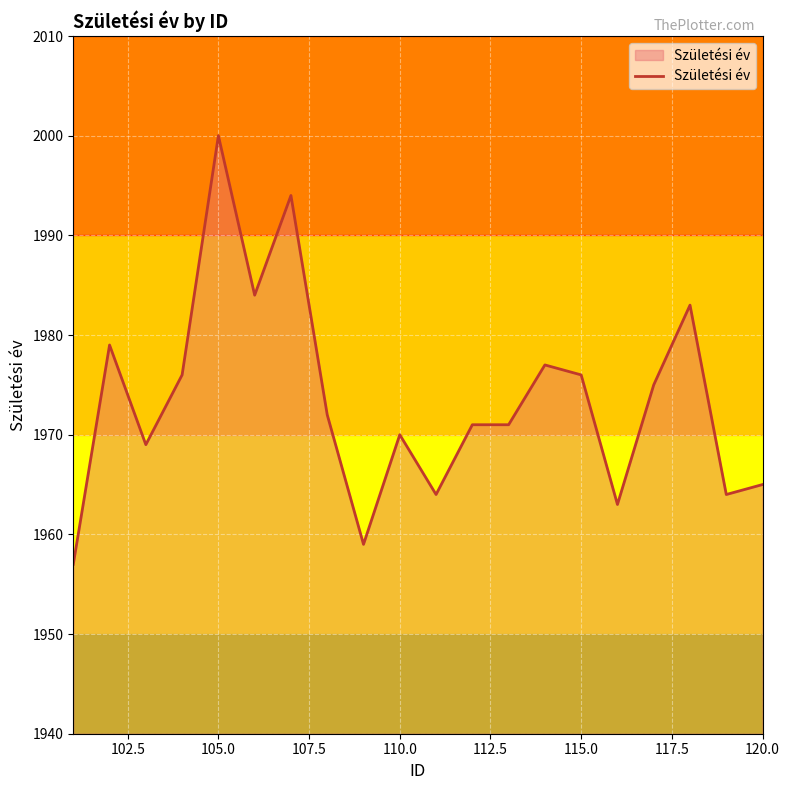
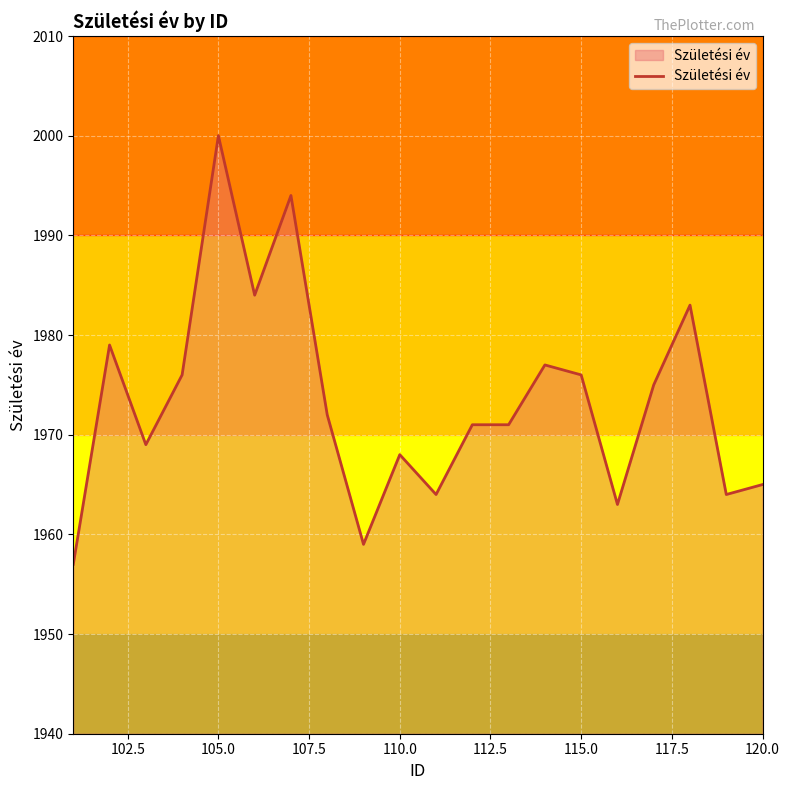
110.0: 1970 -> 1968
